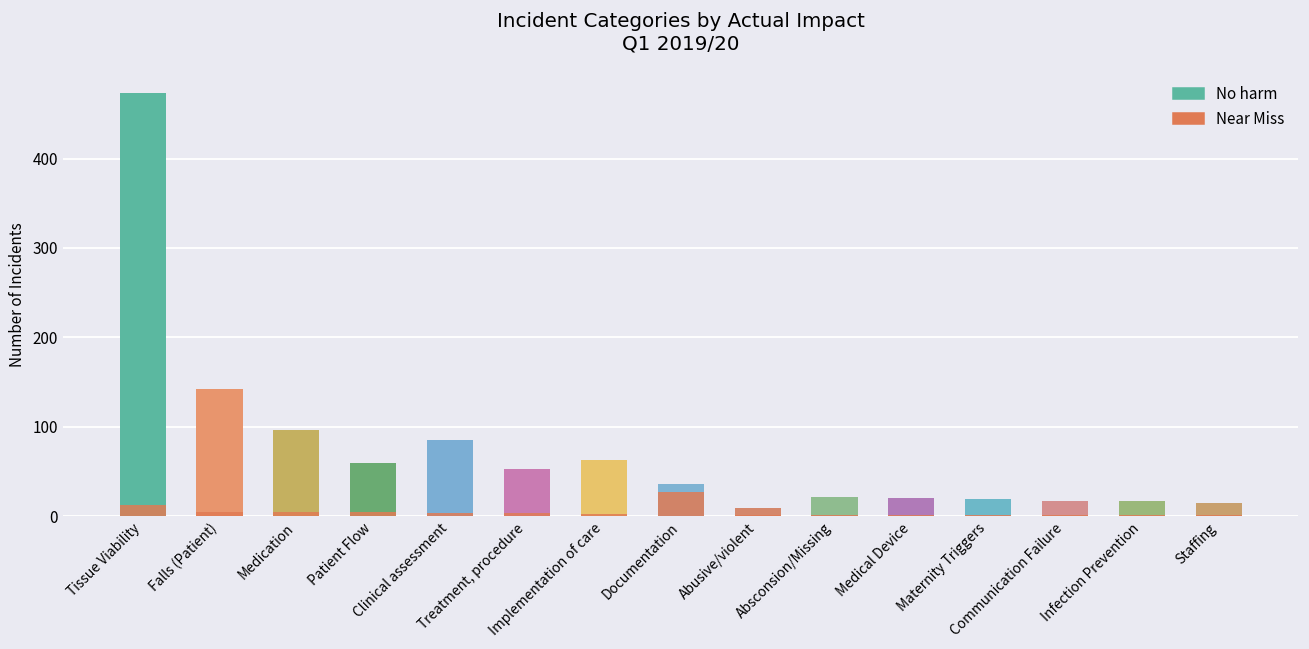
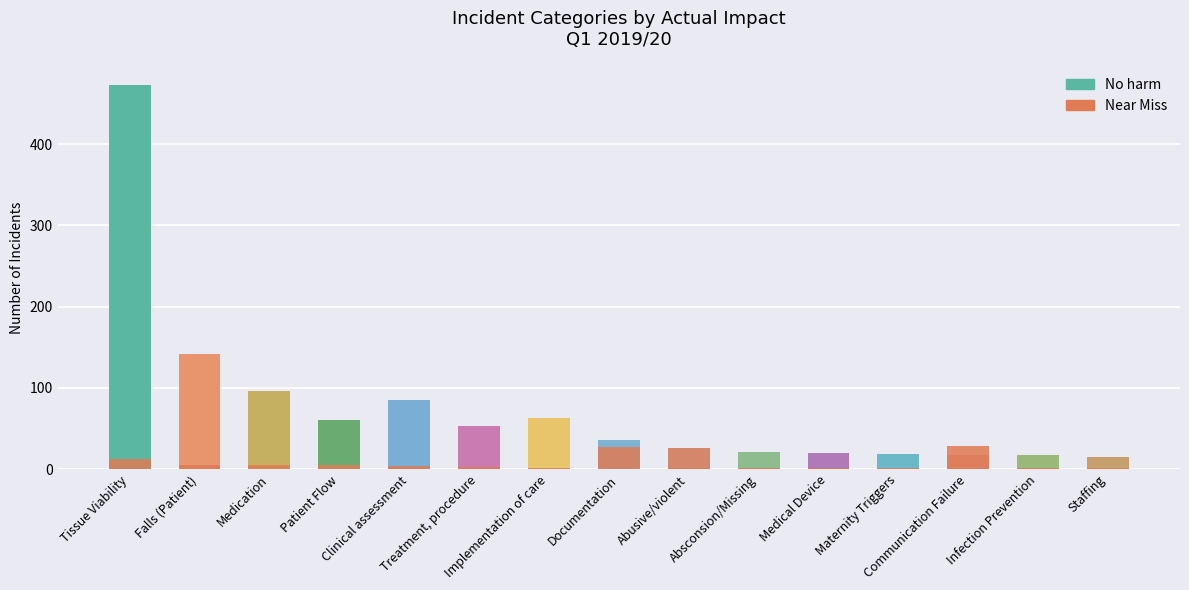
No harm, Abusive/violent: 10 -> 30
Near Miss, Communication Failure: 0 -> 30
